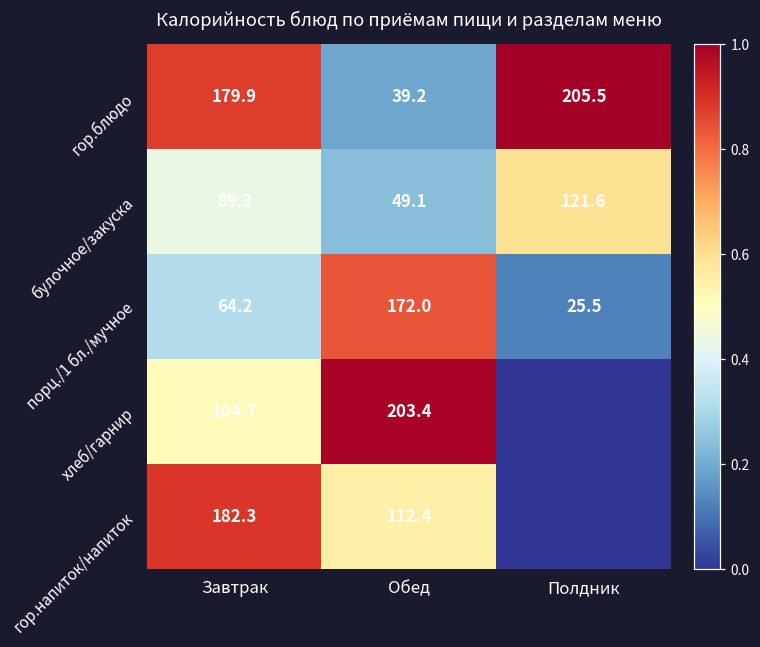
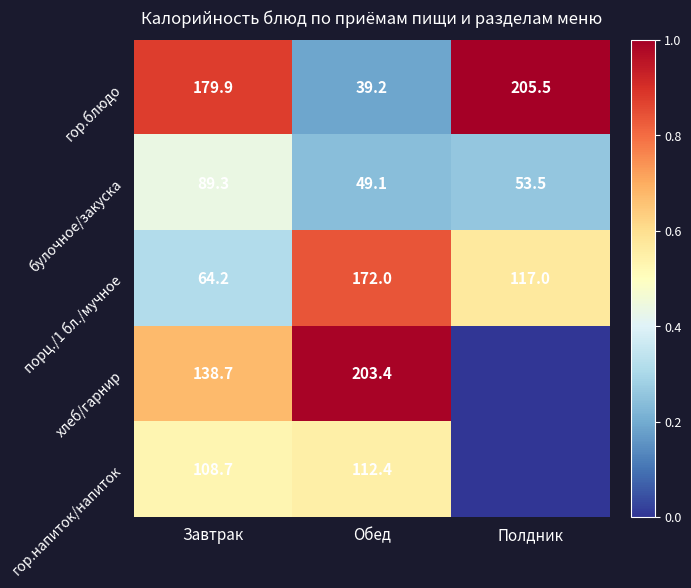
булочное/закуска, Полдник: 121.6 -> 53.5
порц./1 бл./мучное, Полдник: 25.5 -> 117.0
хлеб/гарнир, Завтрак: 104.7 -> 138.7
гор.напиток/напиток, Завтрак: 182.3 -> 108.7
